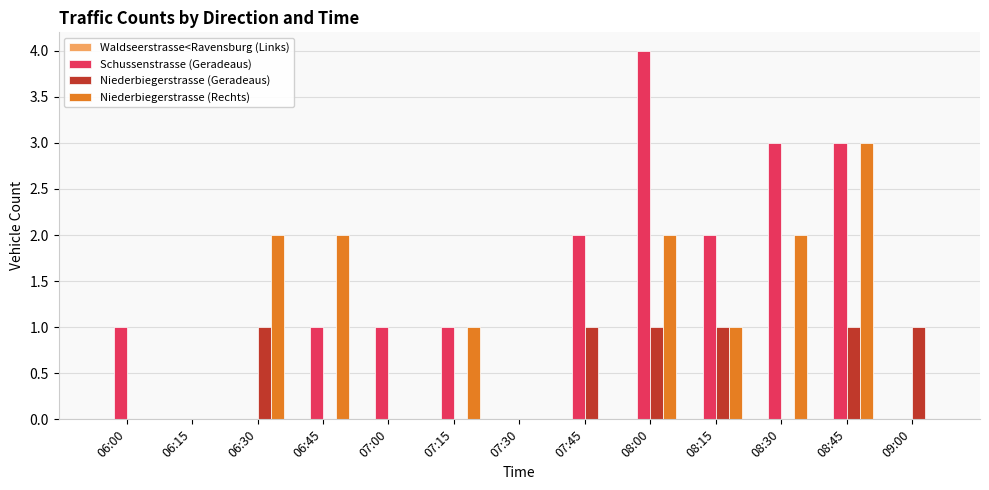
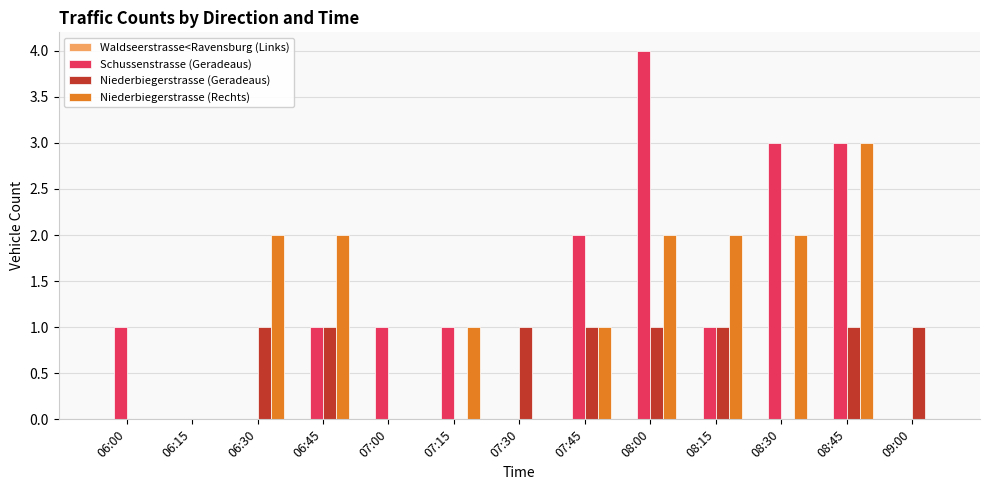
Niederbiegerstrasse (Geradeaus), 06:45: 0 -> 1
Niederbiegerstrasse (Geradeaus), 07:30: 0 -> 1
Niederbiegerstrasse (Rechts), 07:45: 0 -> 1
Schussenstrasse (Geradeaus), 08:15: 2 -> 1
Niederbiegerstrasse (Rechts), 08:15: 1 -> 2
